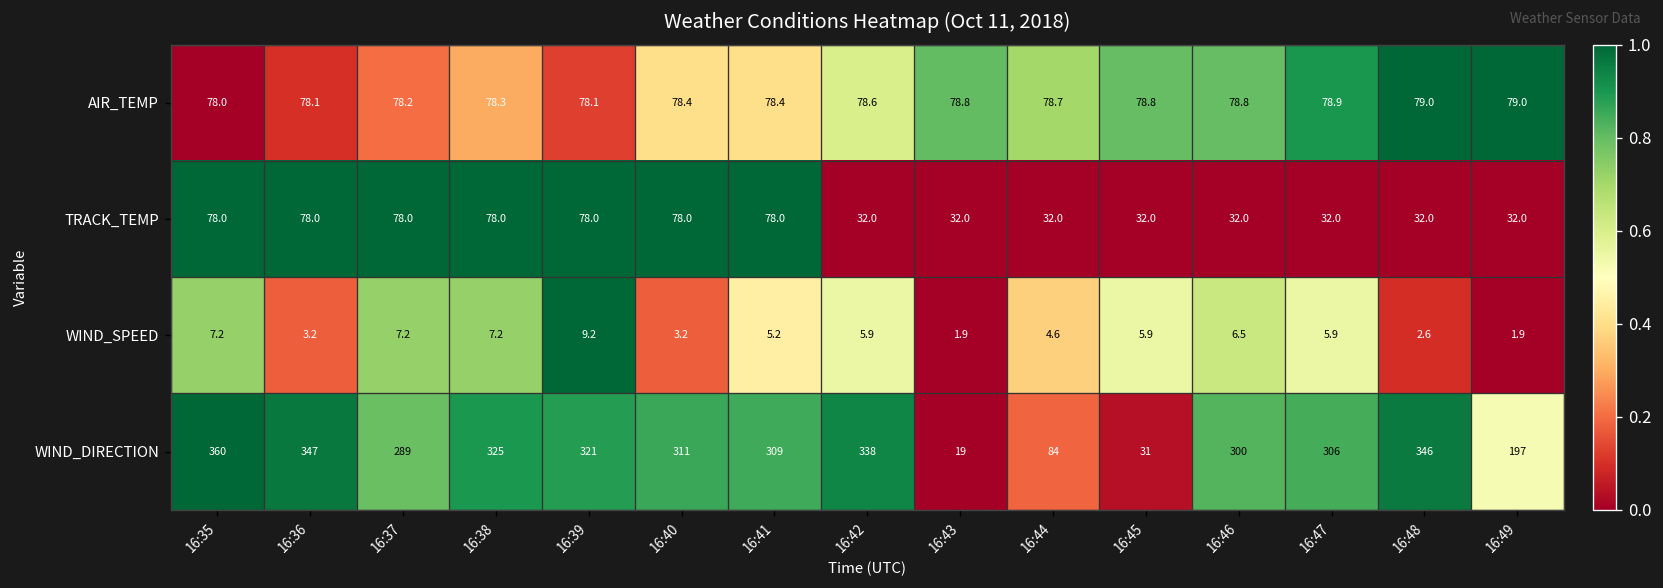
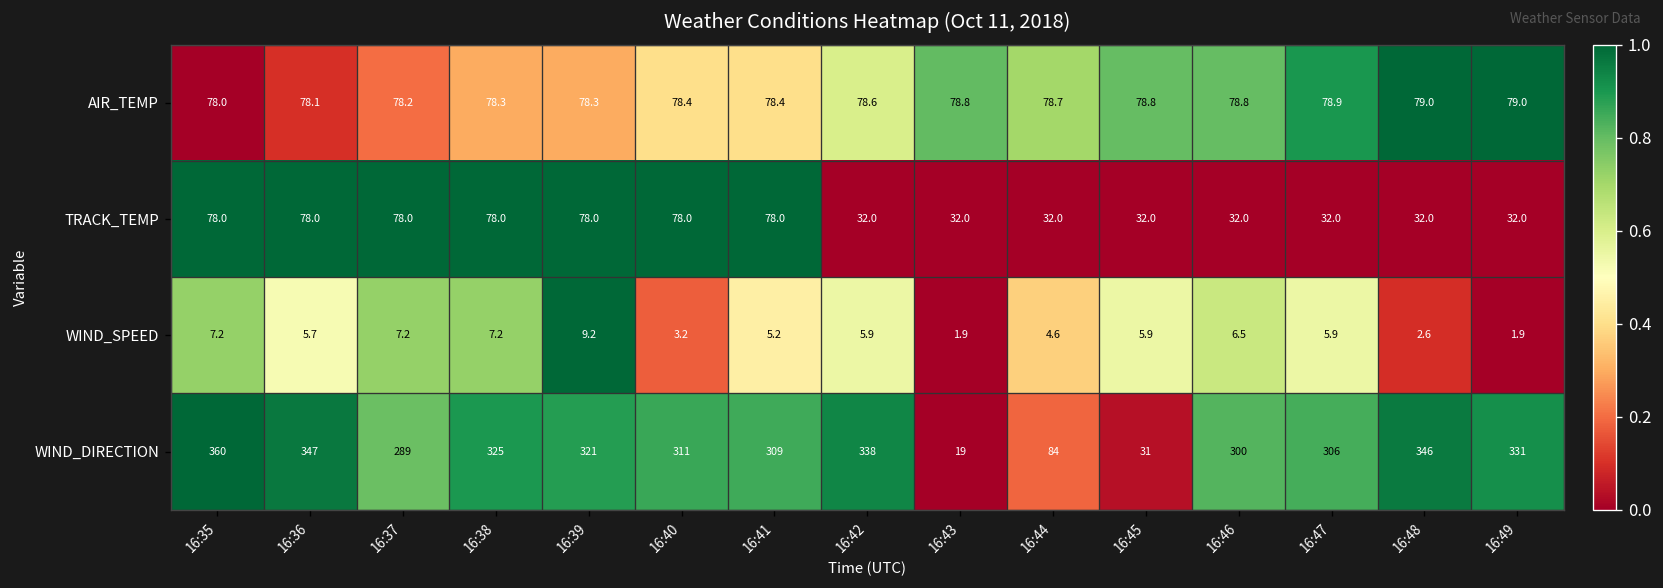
AIR_TEMP, 16:39: 78.1 -> 78.3
WIND_SPEED, 16:36: 3.2 -> 5.7
WIND_DIRECTION, 16:49: 197 -> 331
